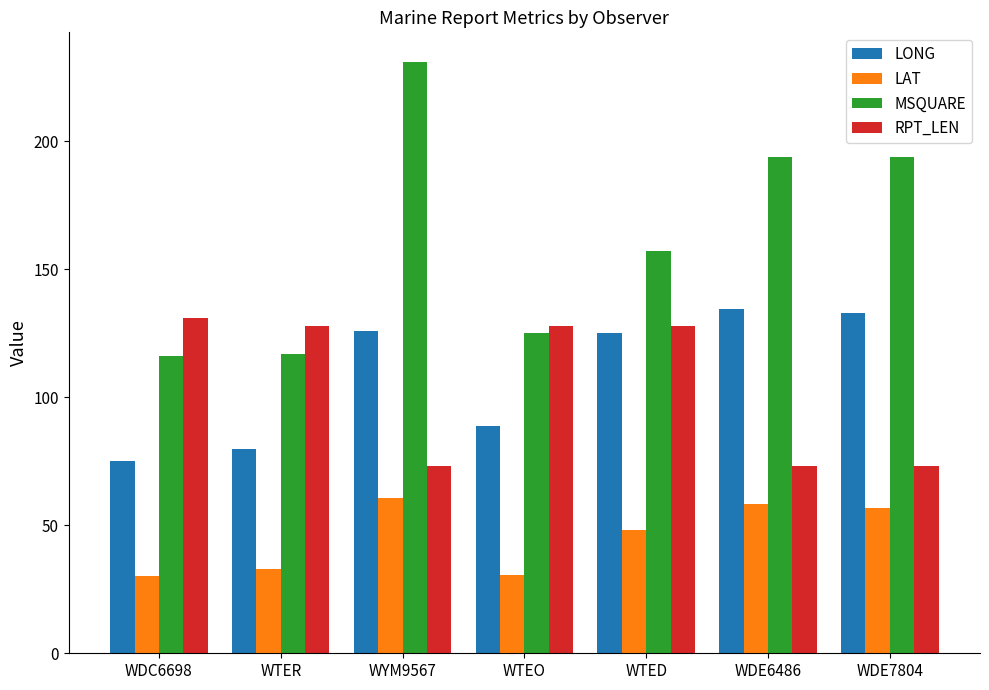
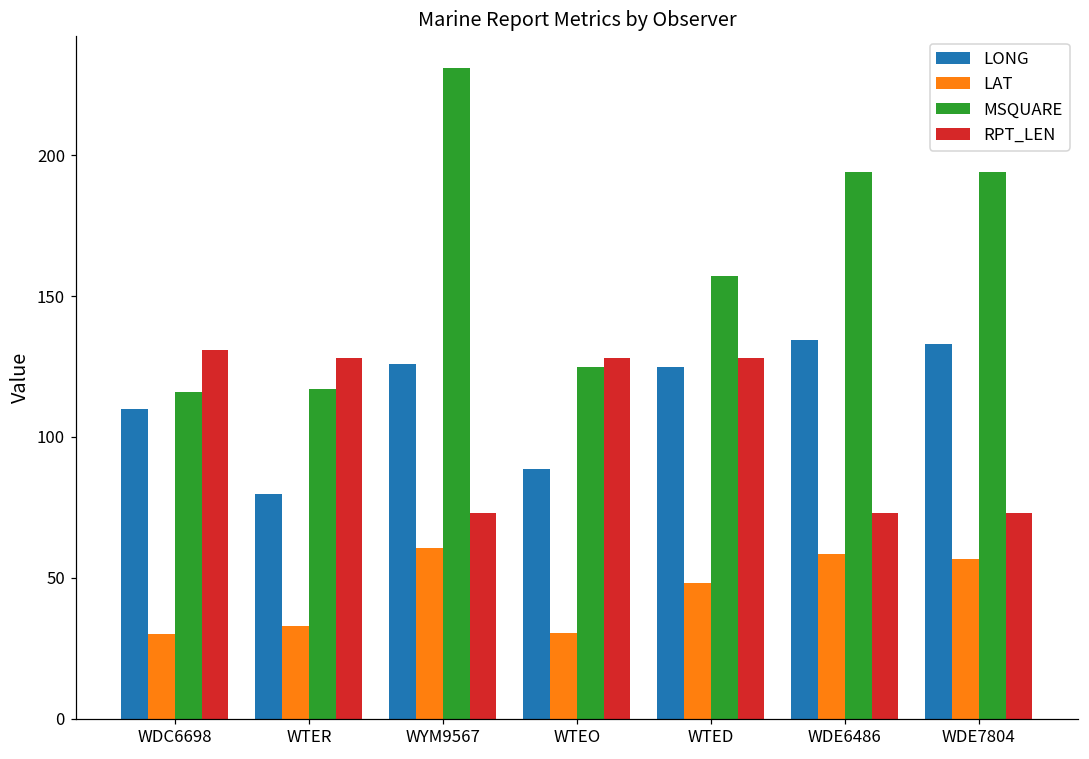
LONG, WDC6698: 75 -> 110
